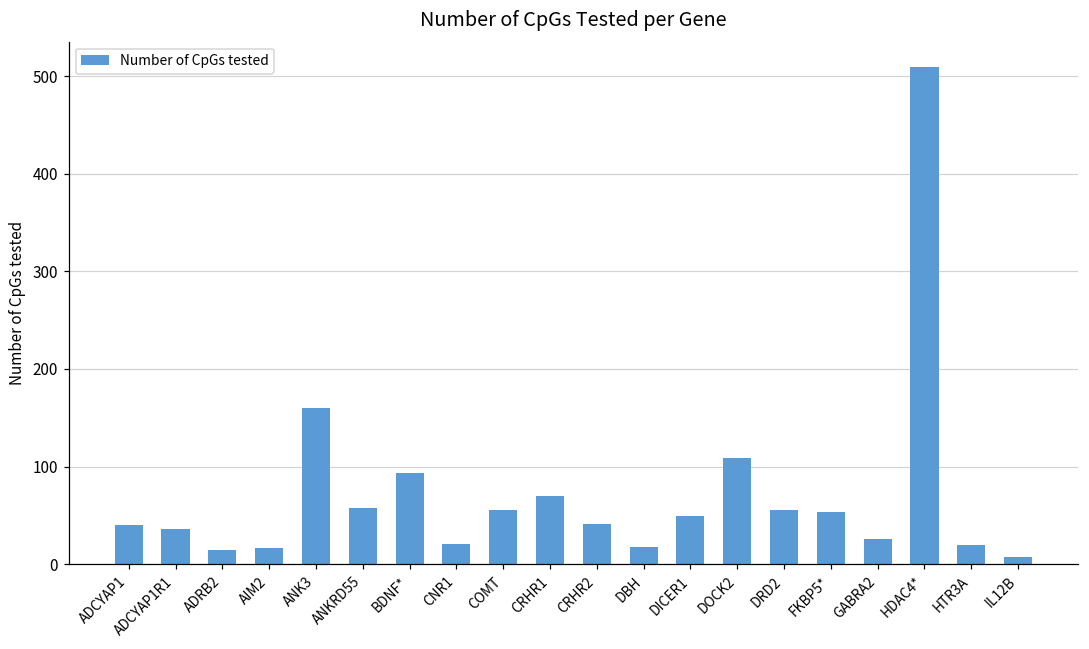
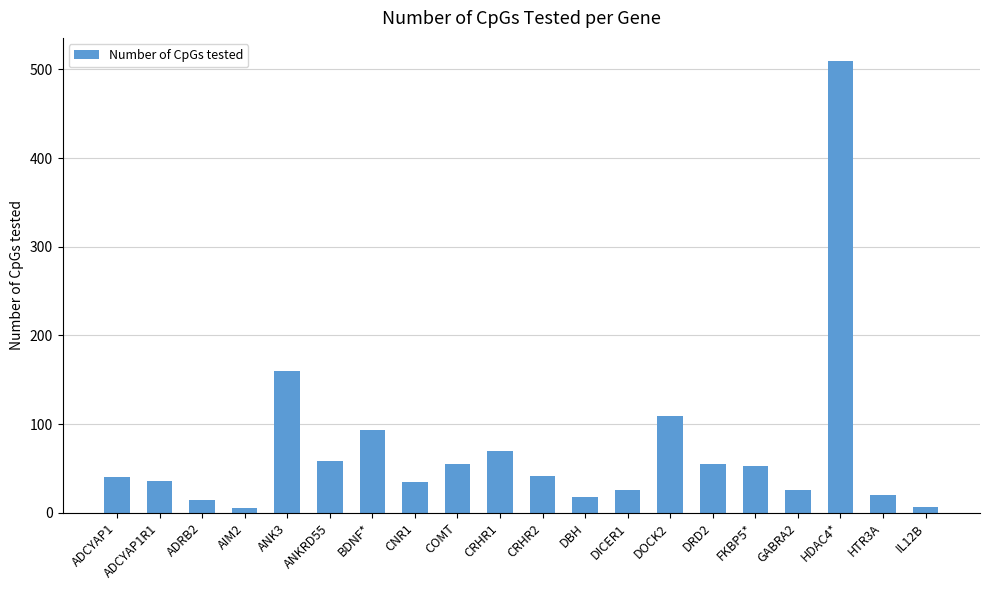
AIM2: 20 -> 10
CNR1: 20 -> 40
DICER1: 50 -> 30
